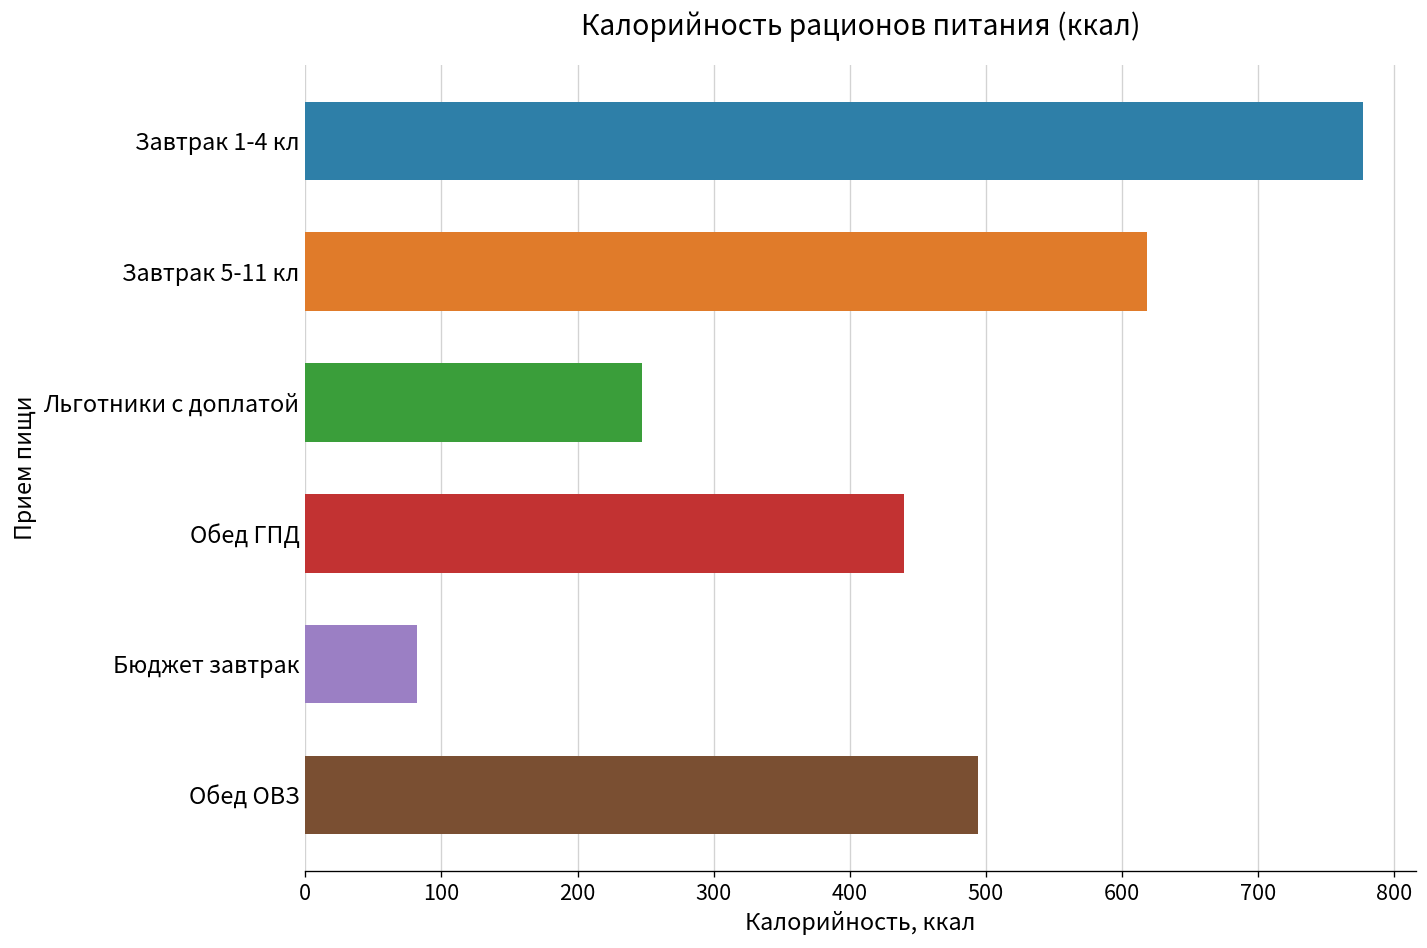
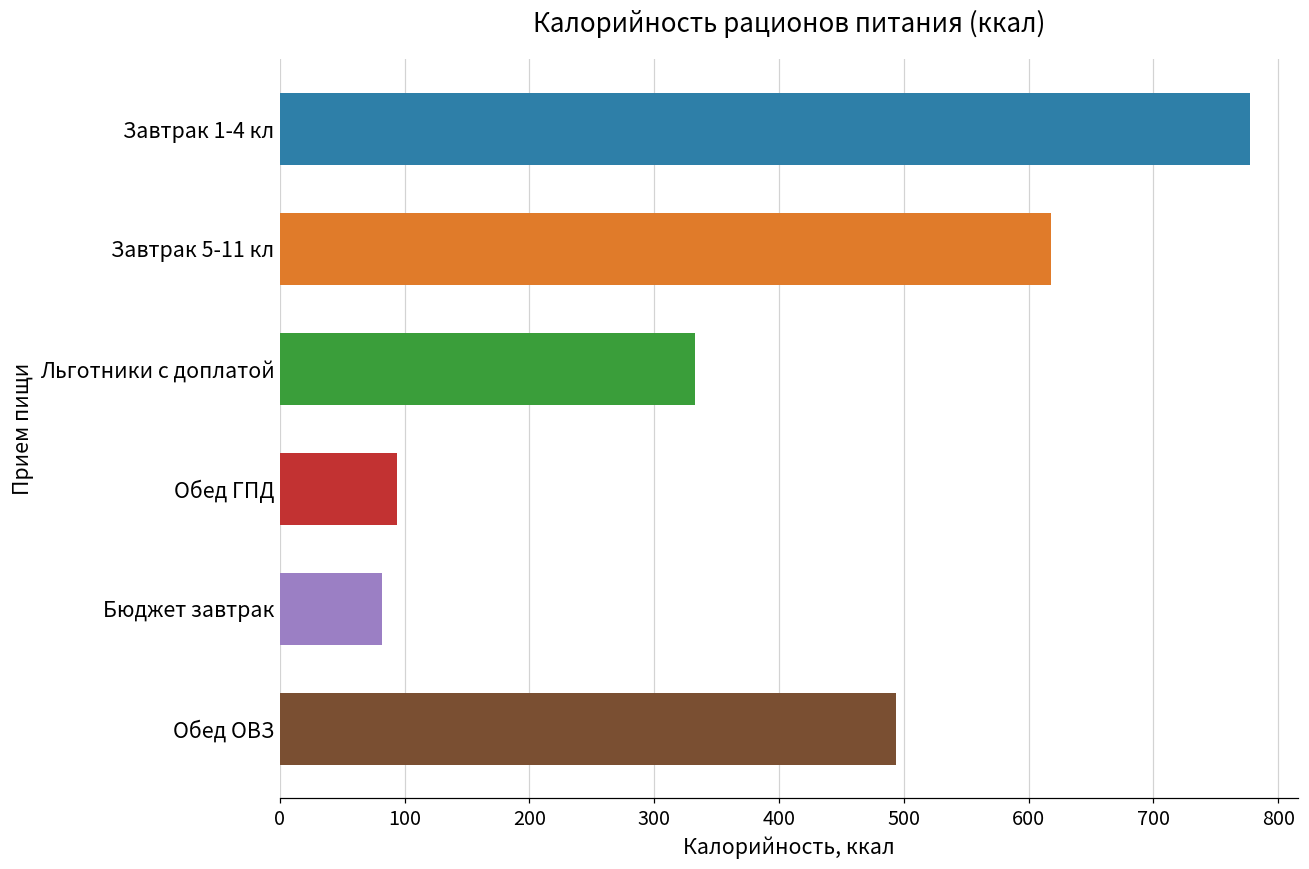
Льготники с доплатой: 247 -> 333
Обед ГПД: 440 -> 94
